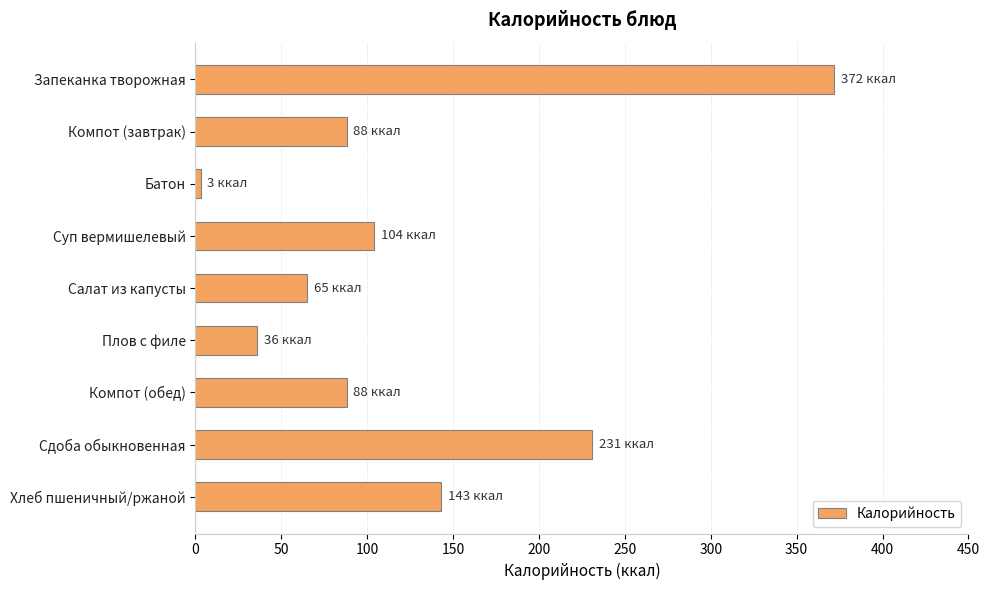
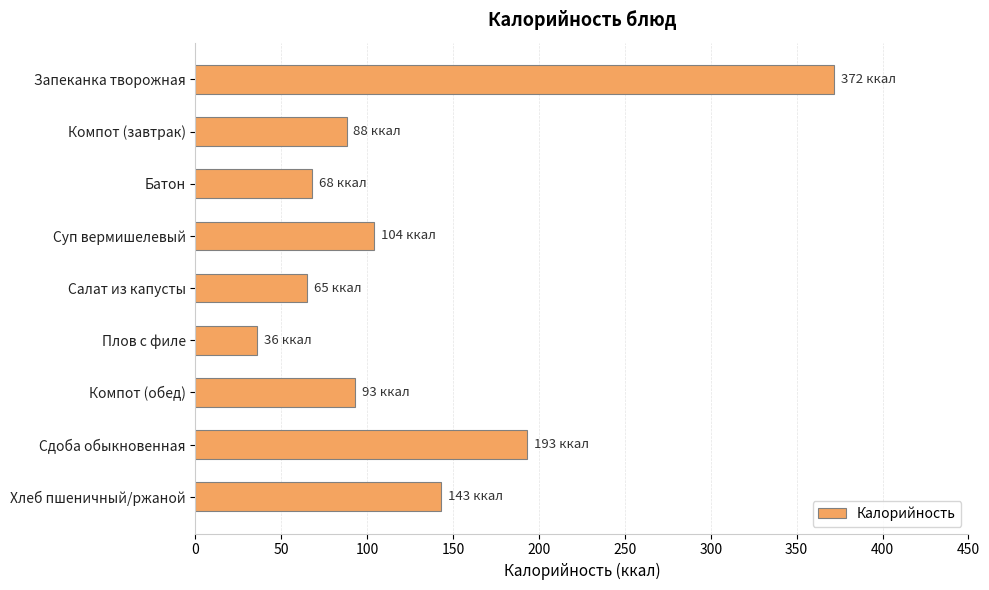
Батон: 3 -> 68
Компот (обед): 88 -> 93
Сдоба обыкновенная: 231 -> 193
